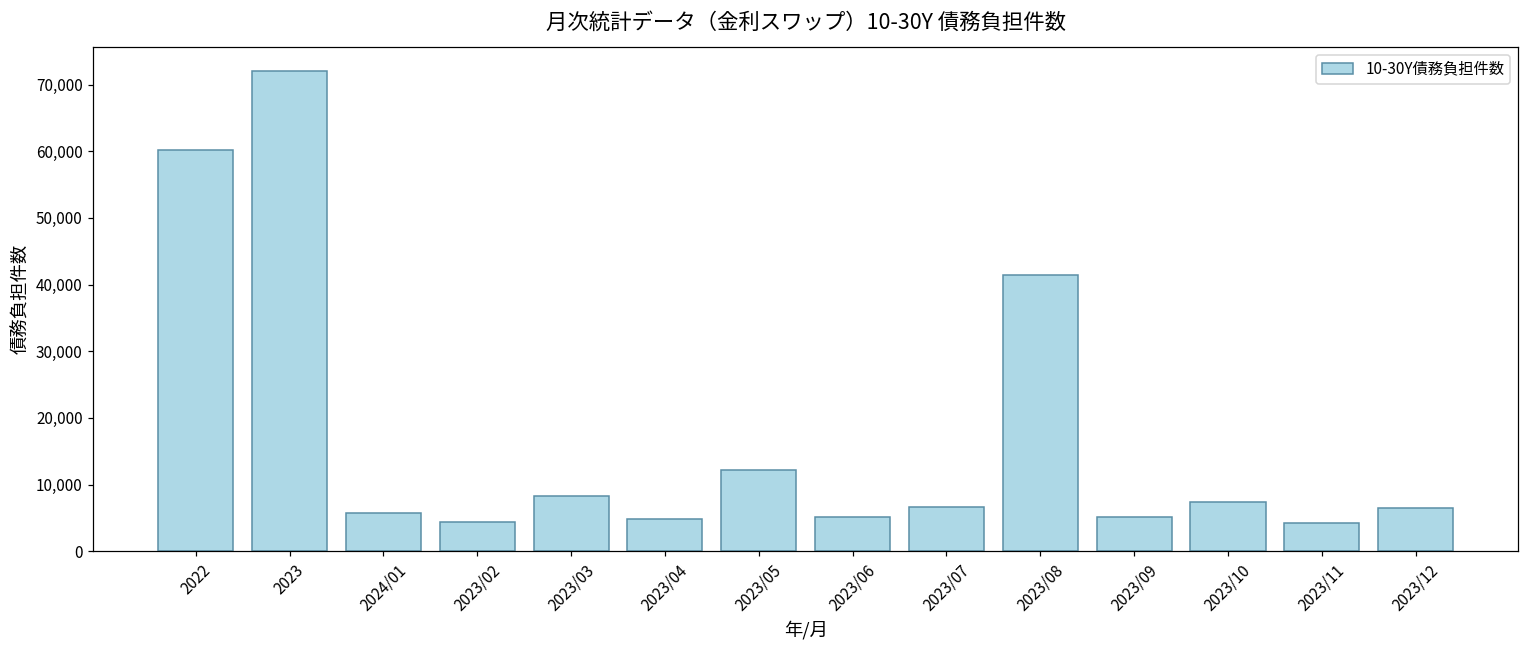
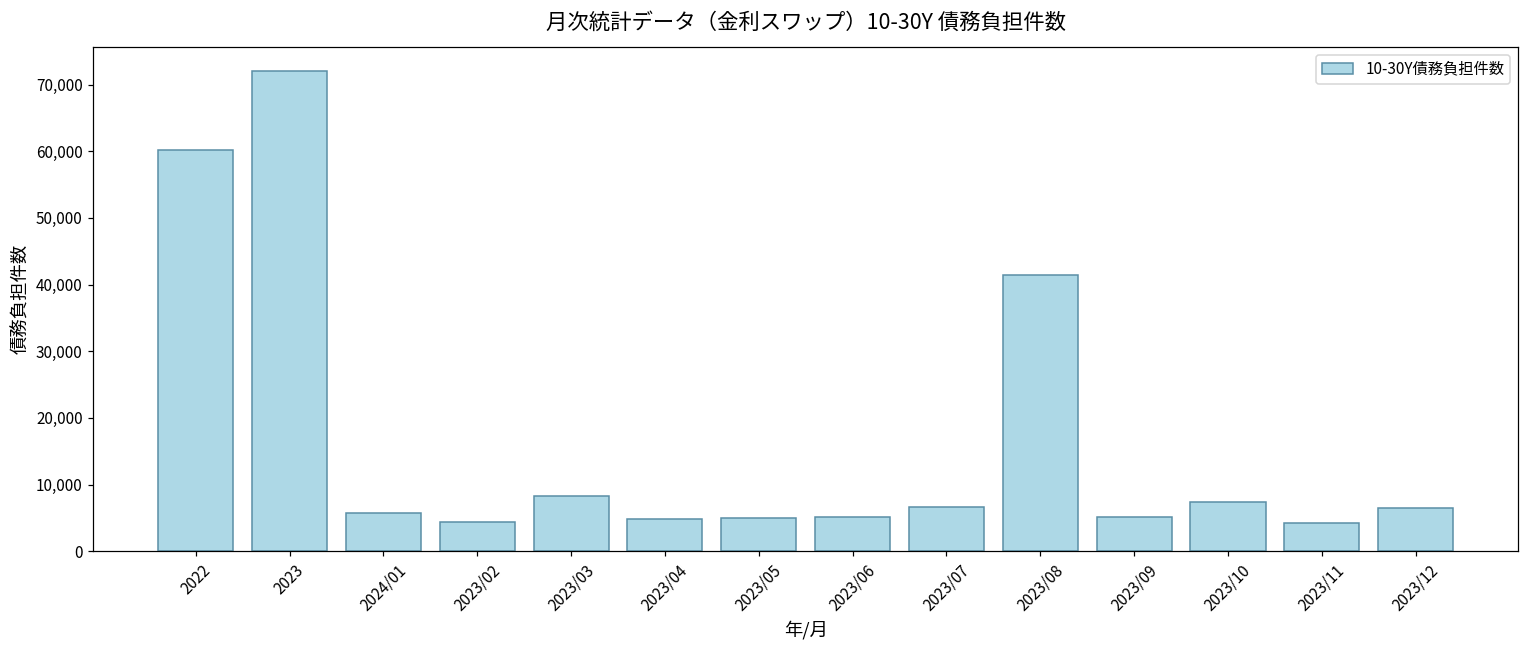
2023/05: 12,000 -> 5,000
